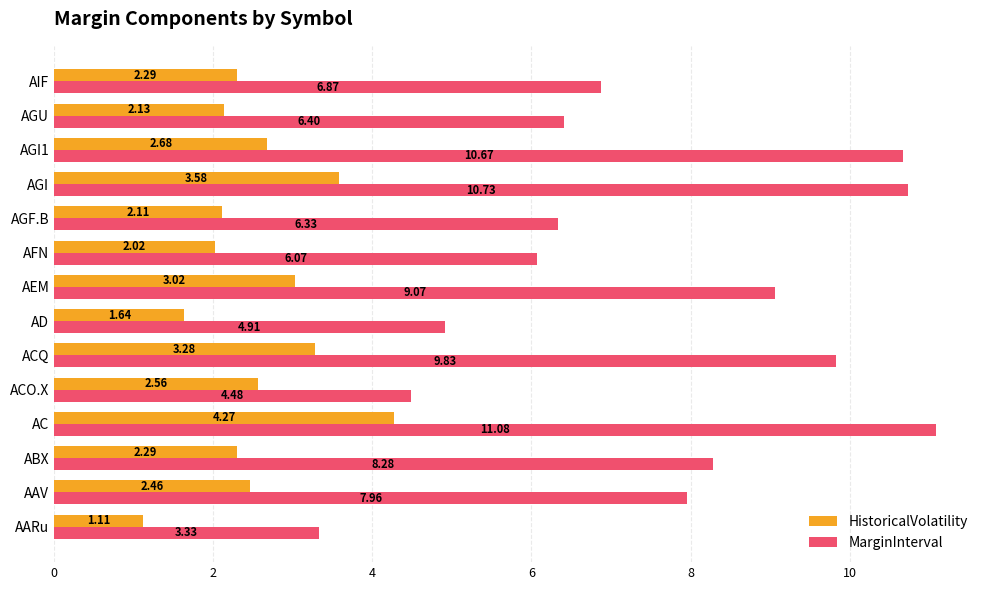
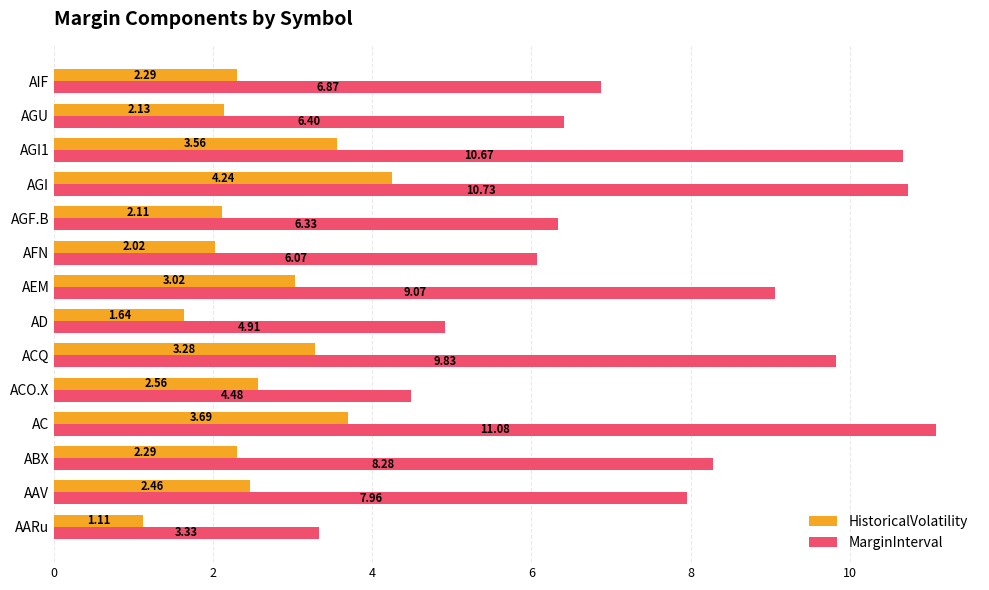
HistoricalVolatility, AGI1: 2.68 -> 3.56
HistoricalVolatility, AGI: 3.58 -> 4.24
HistoricalVolatility, AC: 4.27 -> 3.69
